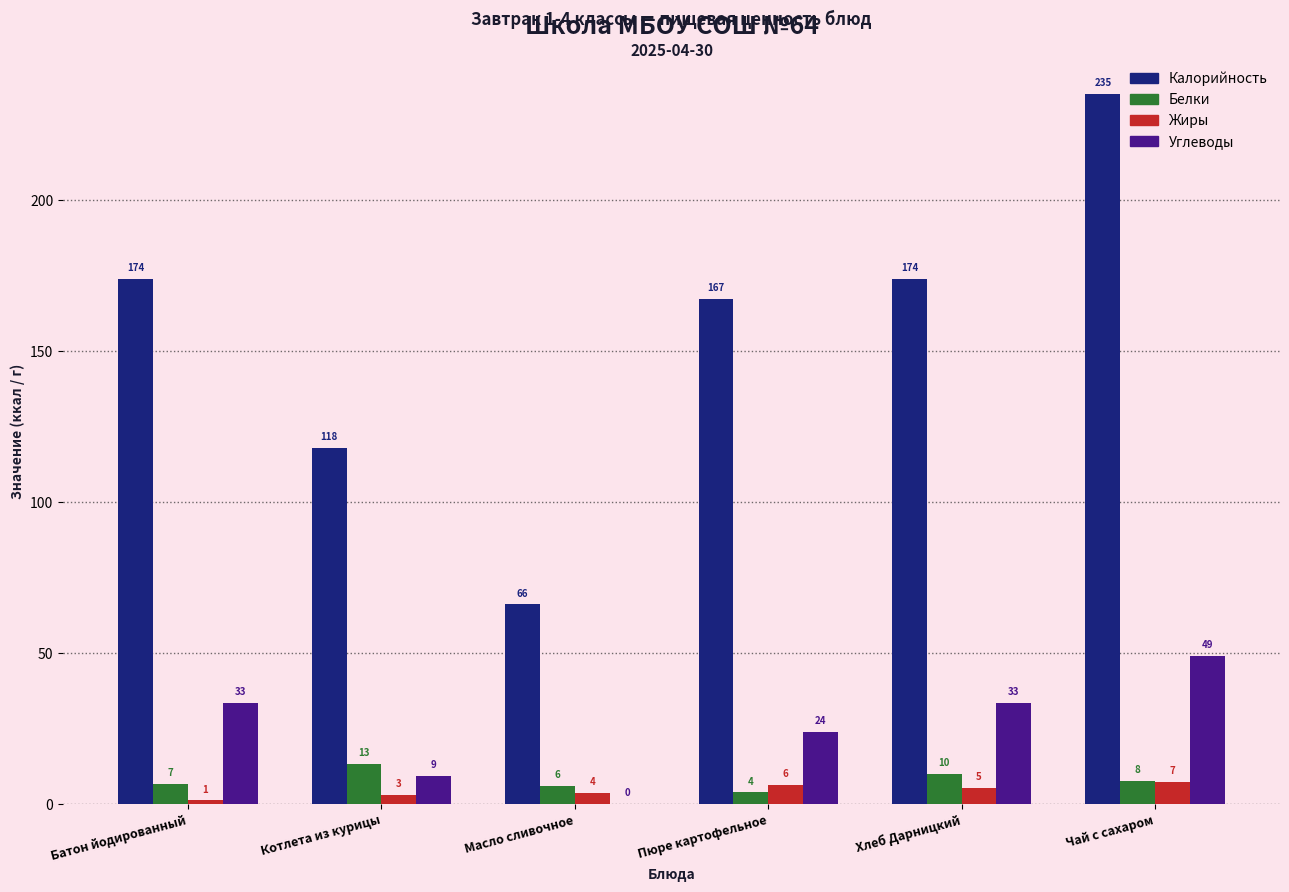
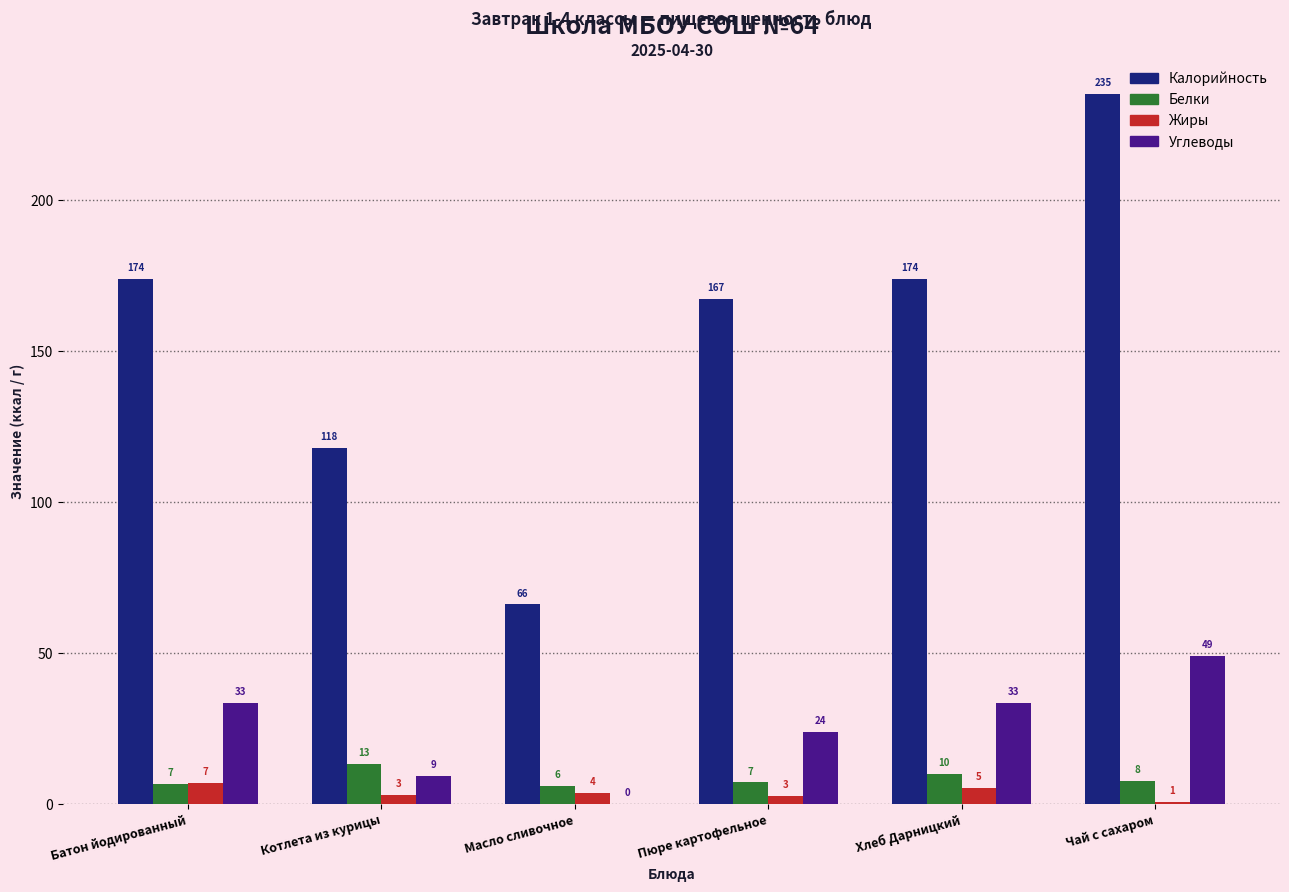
Жиры, Батон йодированный: 1 -> 7
Белки, Пюре картофельное: 4 -> 7
Жиры, Пюре картофельное: 6 -> 3
Жиры, Чай с сахаром: 7 -> 1
